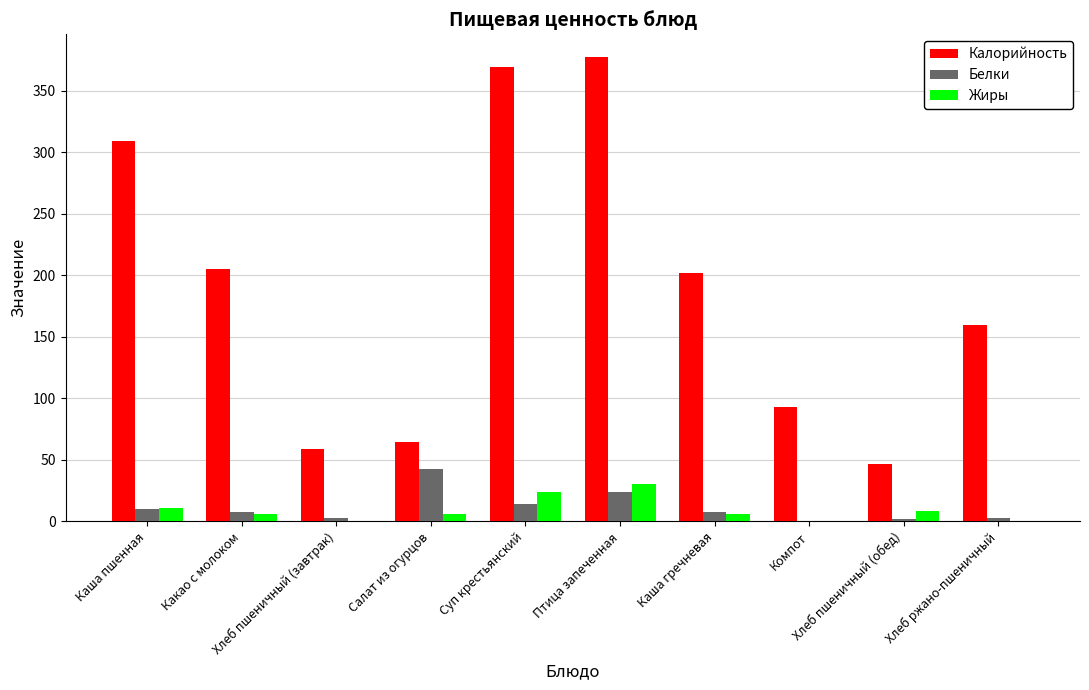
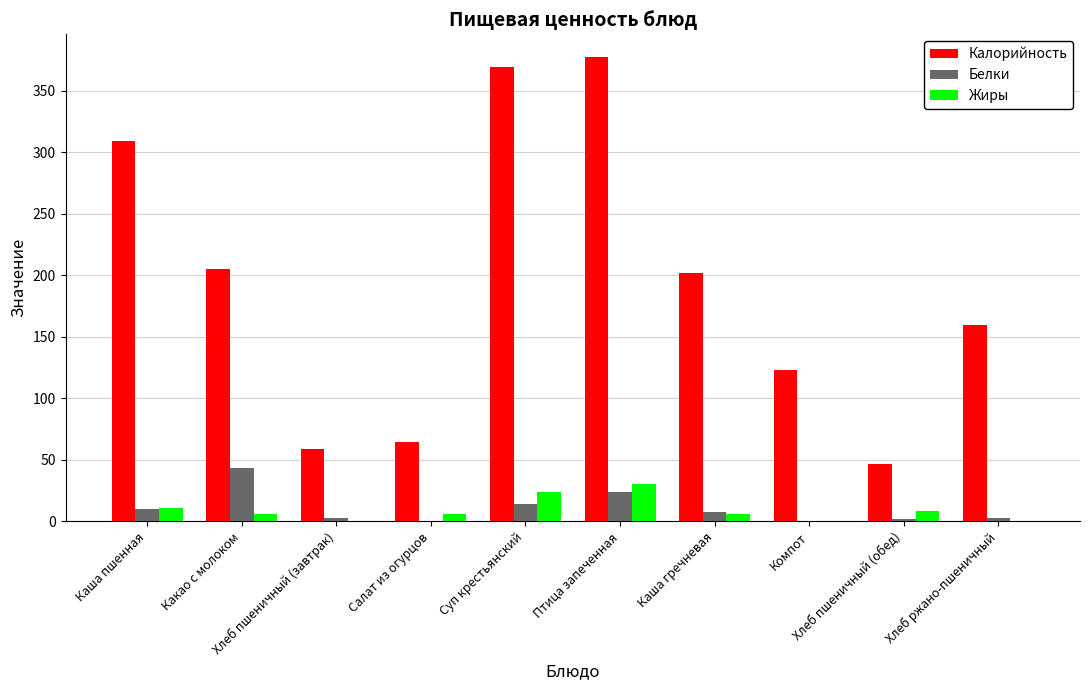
Белки, Какао с молоком: 7 -> 43
Белки, Салат из огурцов: 42 -> 1
Калорийность, Компот: 93 -> 123
